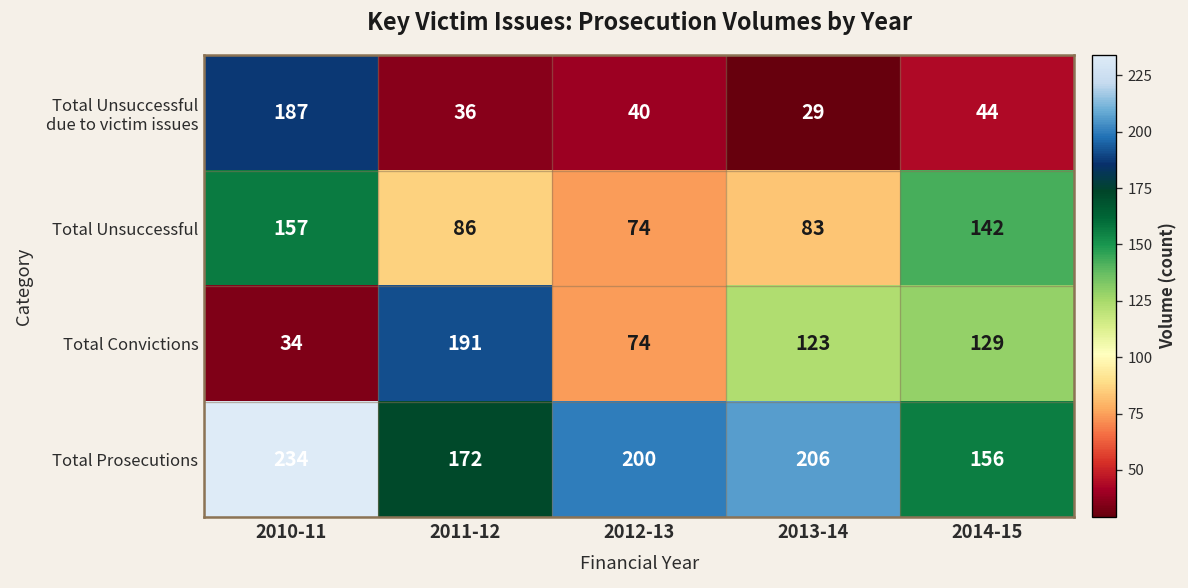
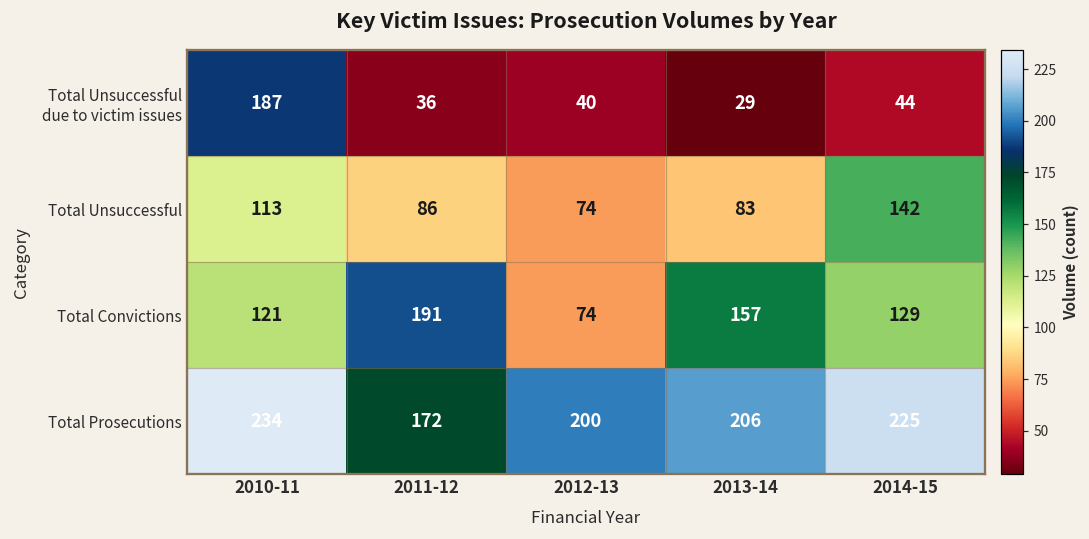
Total Unsuccessful, 2010-11: 157 -> 113
Total Convictions, 2010-11: 34 -> 121
Total Convictions, 2013-14: 123 -> 157
Total Prosecutions, 2014-15: 156 -> 225
